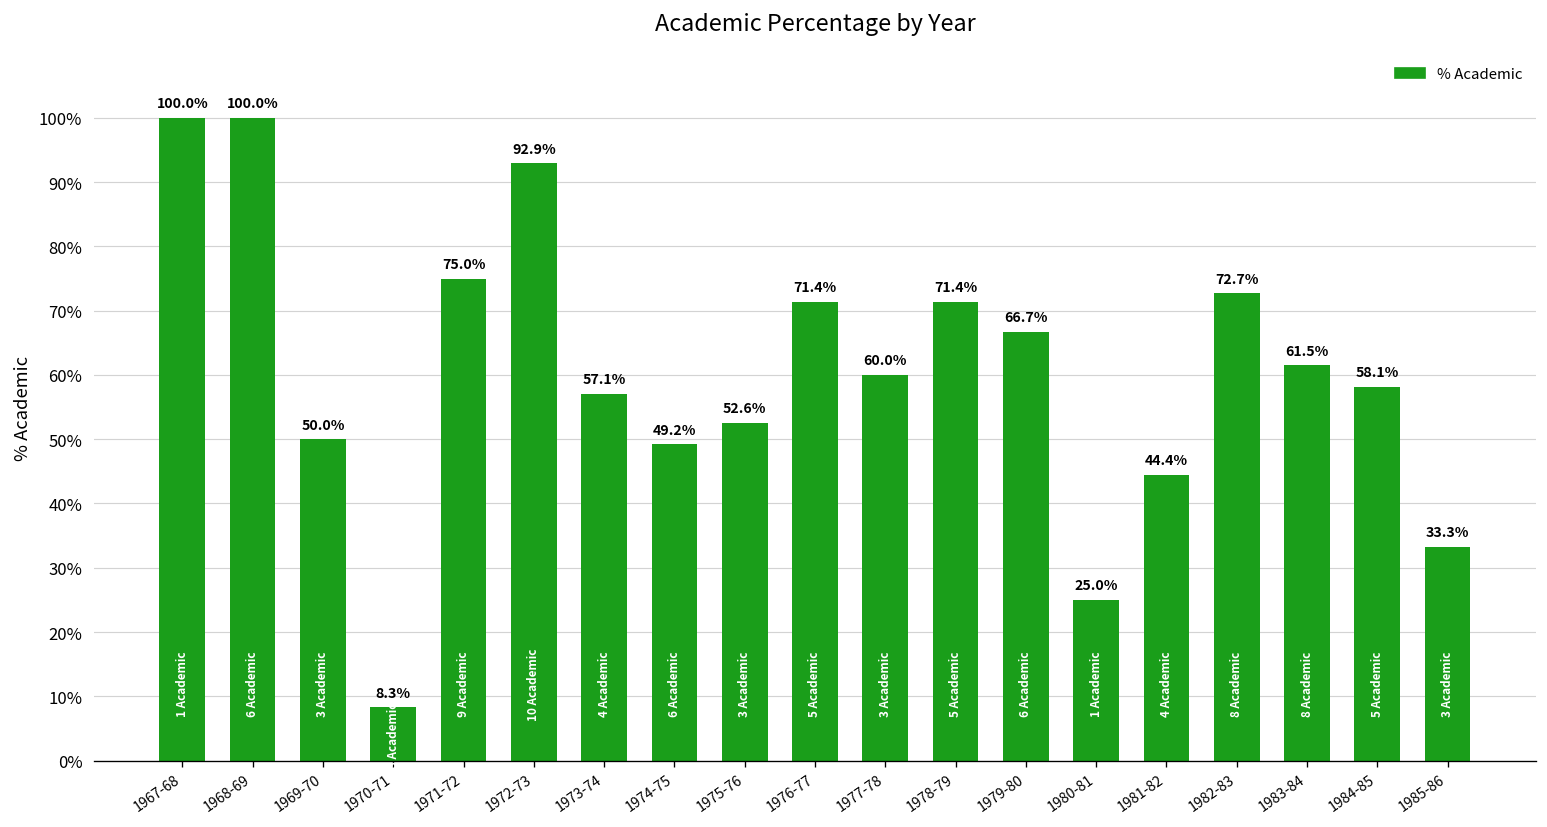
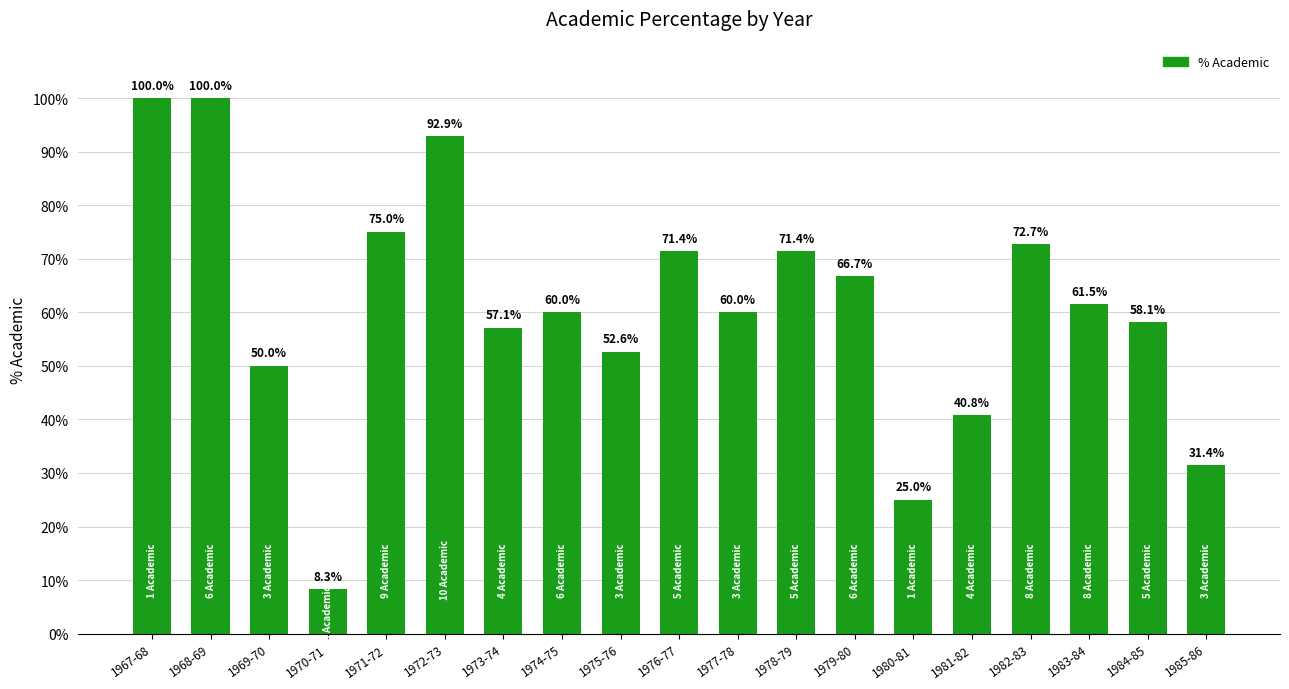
1974-75: 49.2% -> 60.0%
1981-82: 44.4% -> 40.8%
1985-86: 33.3% -> 31.4%
